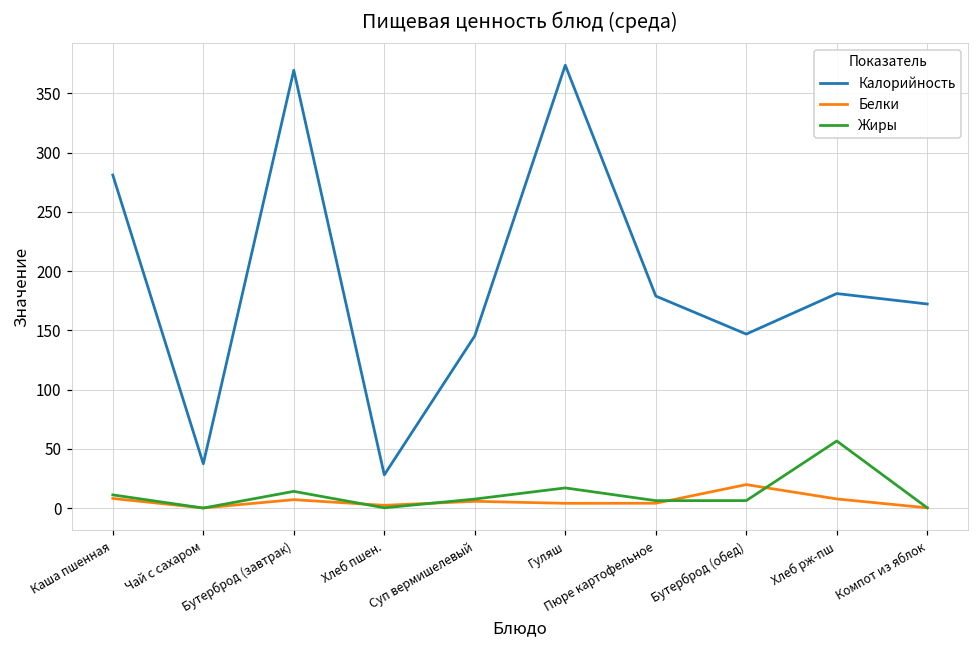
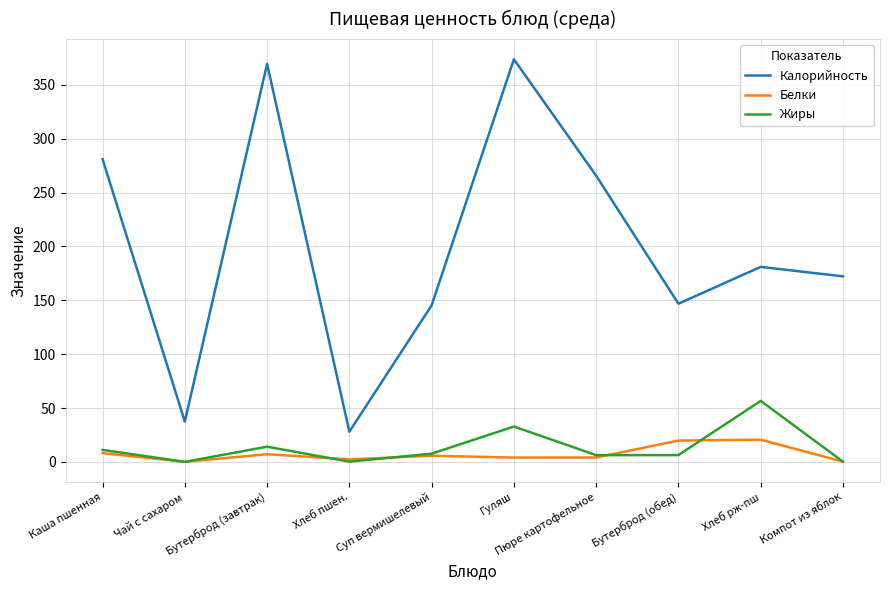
Жиры, Гуляш: 17 -> 33
Калорийность, Пюре картофельное: 179 -> 266
Белки, Хлеб рж-пш: 8 -> 21
